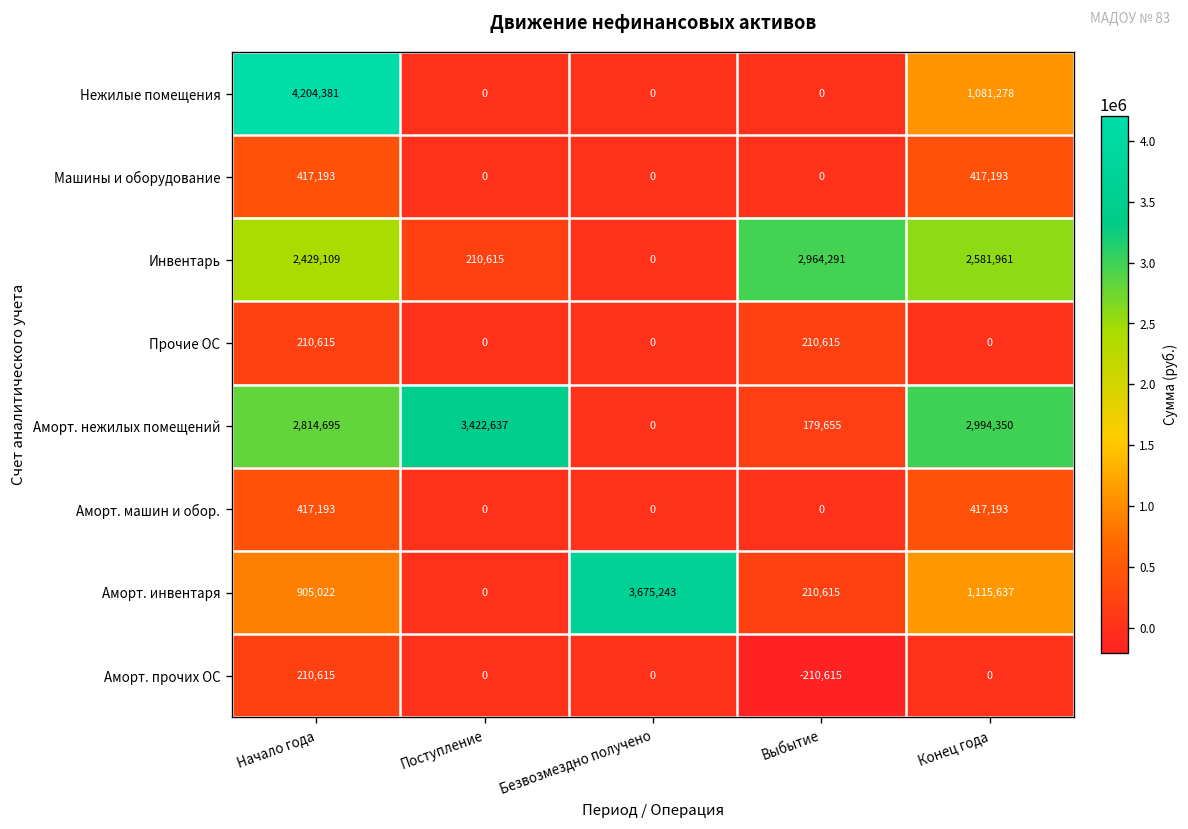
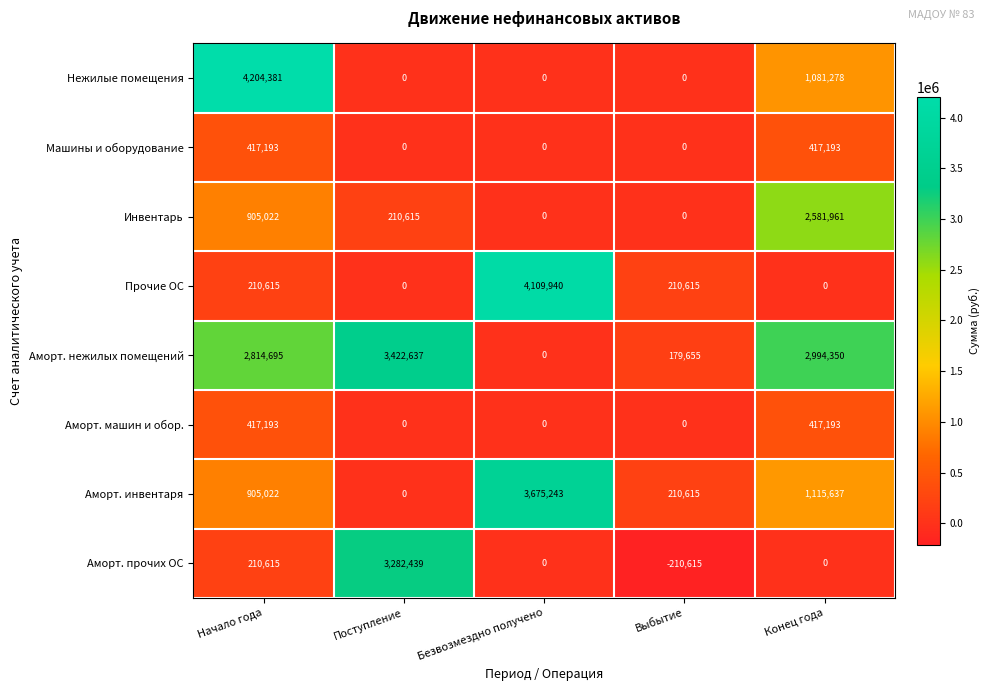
Инвентарь, Начало года: 2,429,109 -> 905,022
Инвентарь, Выбытие: 2,964,291 -> 0
Прочие ОС, Безвозмездно получено: 0 -> 4,109,940
Аморт. прочих ОС, Поступление: 0 -> 3,282,439
